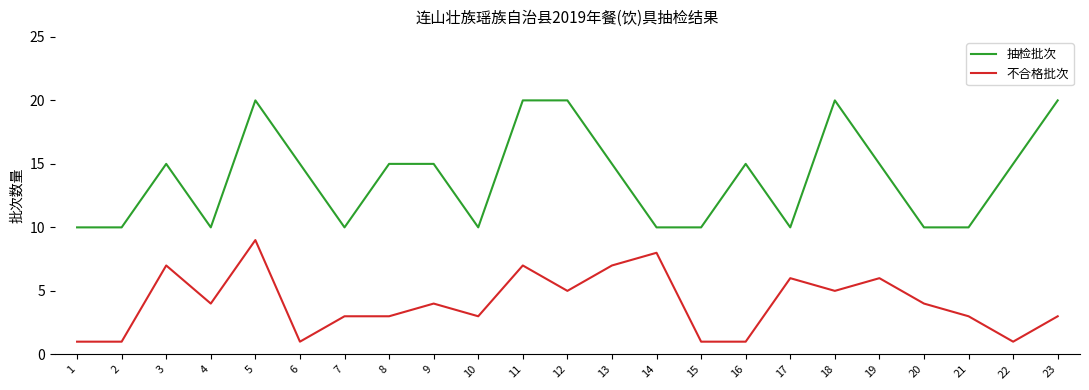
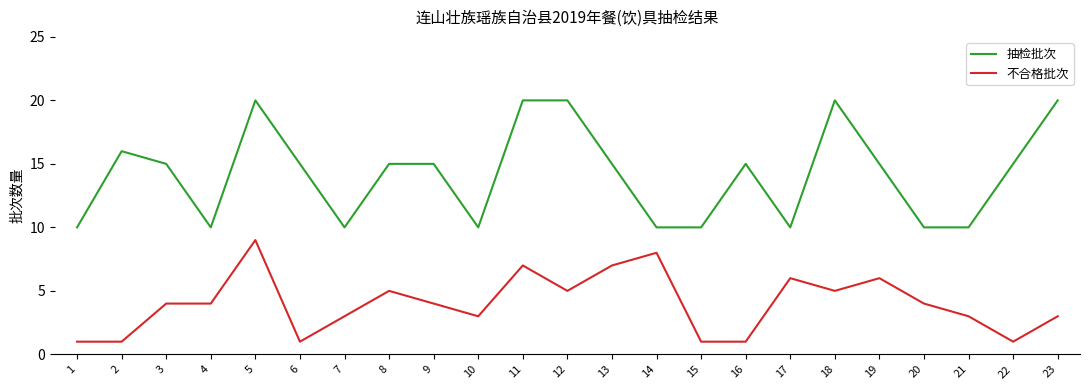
抽检批次, 2: 10 -> 16
不合格批次, 3: 7 -> 4
不合格批次, 8: 3 -> 5
